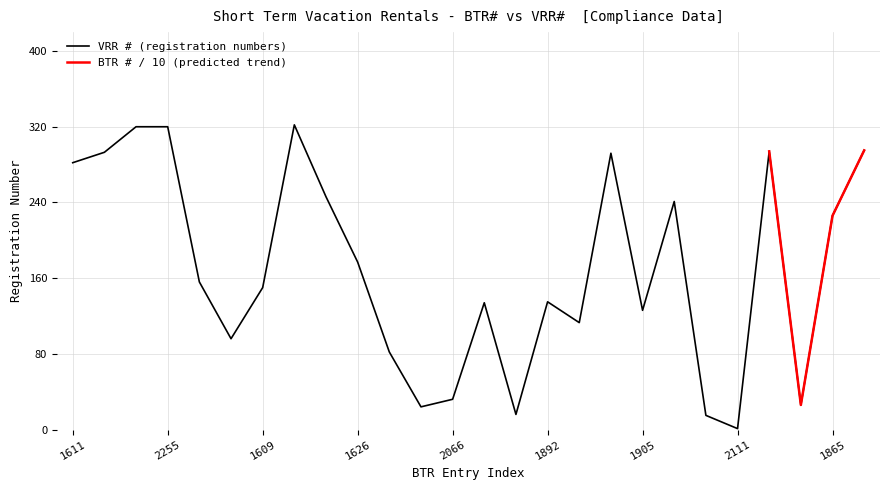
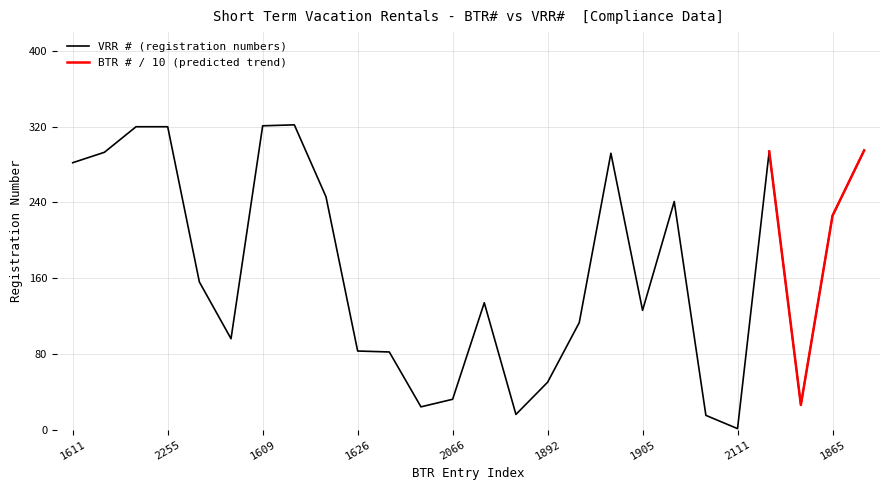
VRR # (registration numbers), 1609: 150 -> 320
VRR # (registration numbers), 1626: 180 -> 80
VRR # (registration numbers), 1892: 140 -> 50
